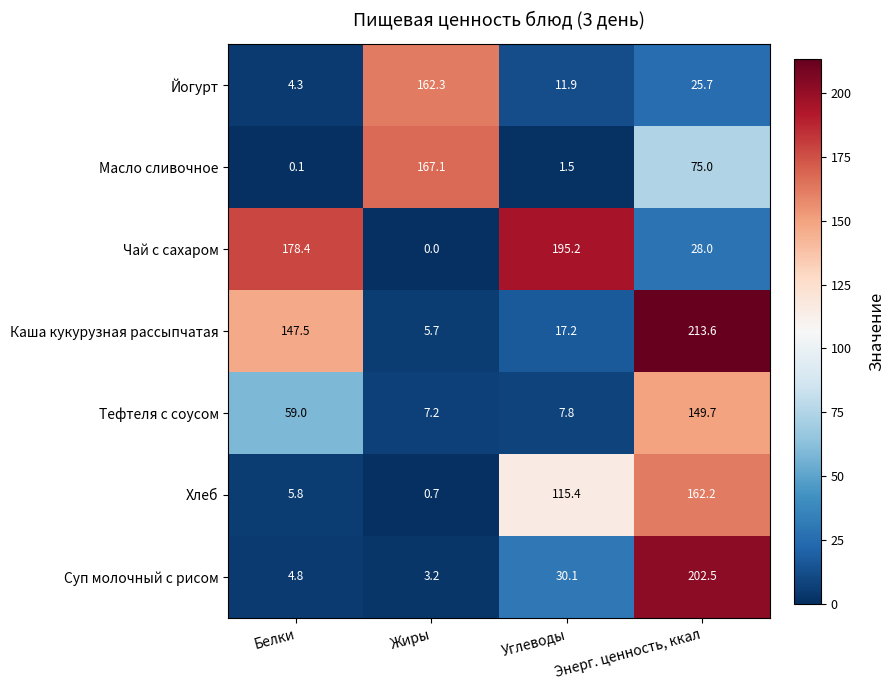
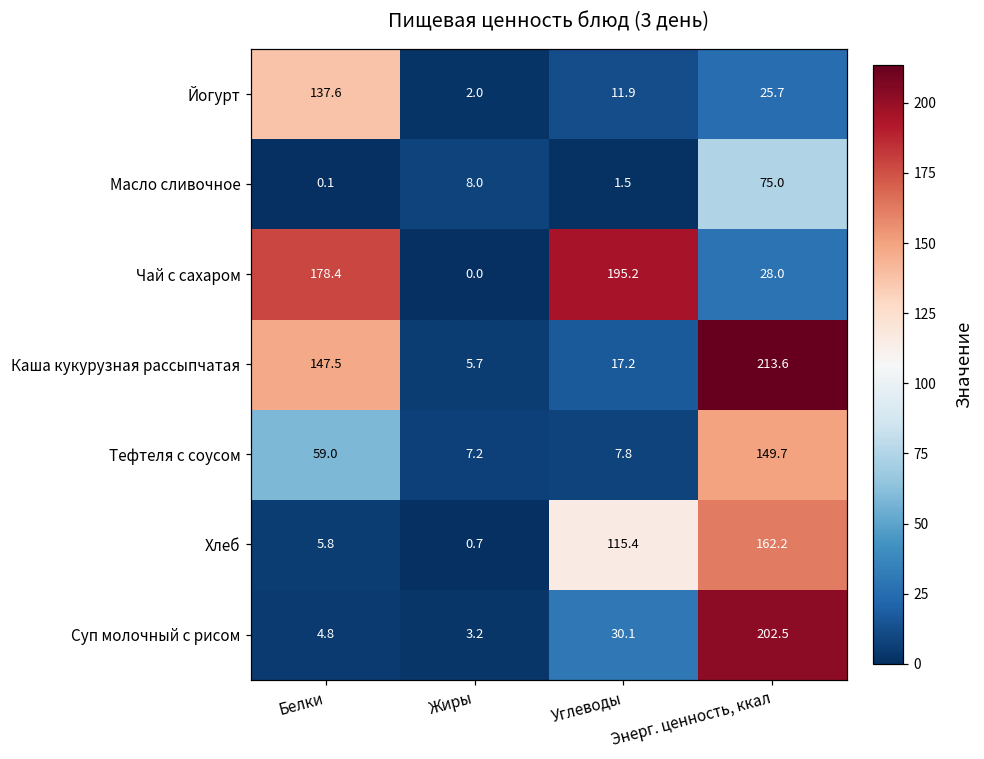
Йогурт, Белки: 4.3 -> 137.6
Йогурт, Жиры: 162.3 -> 2.0
Масло сливочное, Жиры: 167.1 -> 8.0
